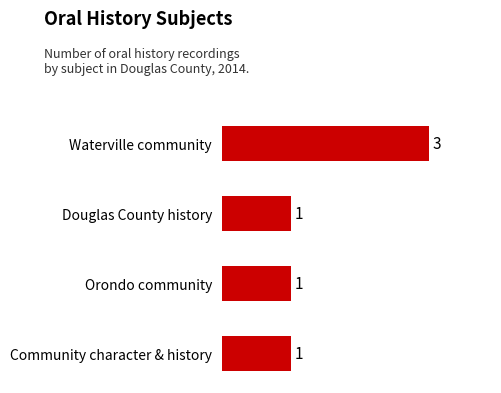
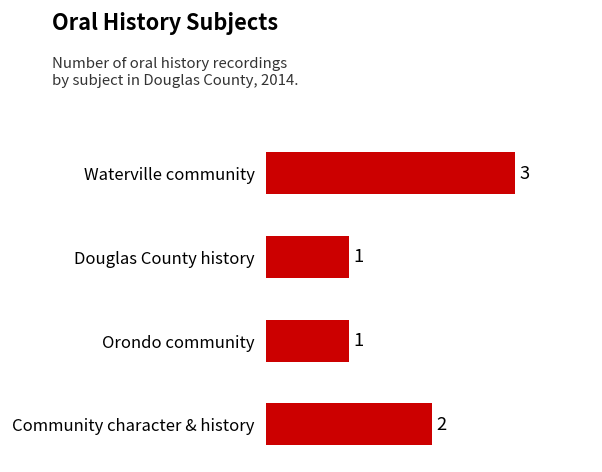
Community character & history: 1 -> 2
